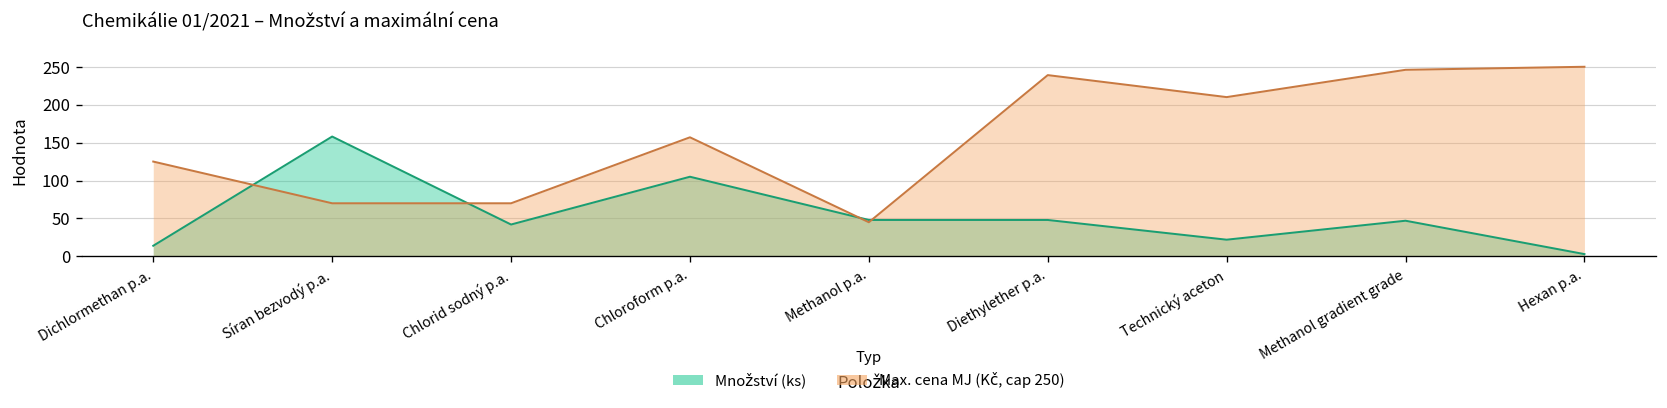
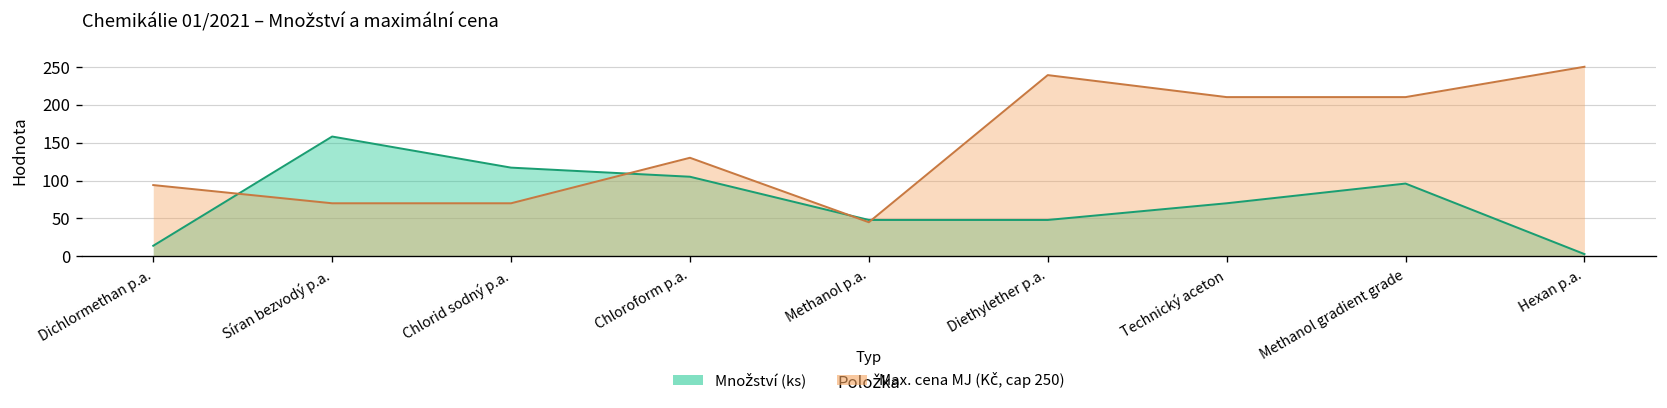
Max. cena MJ (Kč, cap 250), Dichlormethan p.a.: 130 -> 90
Množství (ks), Chlorid sodný p.a.: 40 -> 120
Max. cena MJ (Kč, cap 250), Chloroform p.a.: 160 -> 130
Množství (ks), Technický aceton: 20 -> 70
Množství (ks), Methanol gradient grade: 50 -> 100
Max. cena MJ (Kč, cap 250), Methanol gradient grade: 250 -> 210
